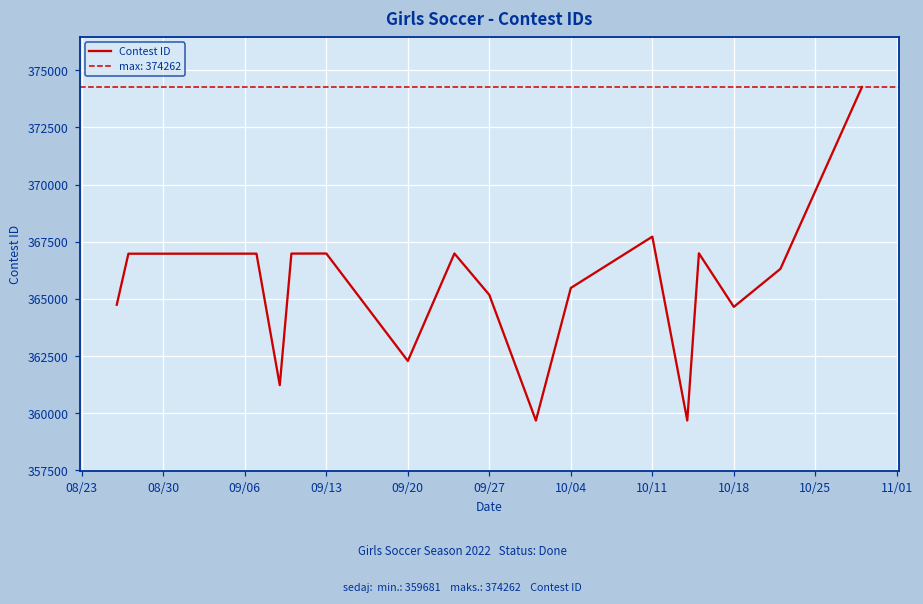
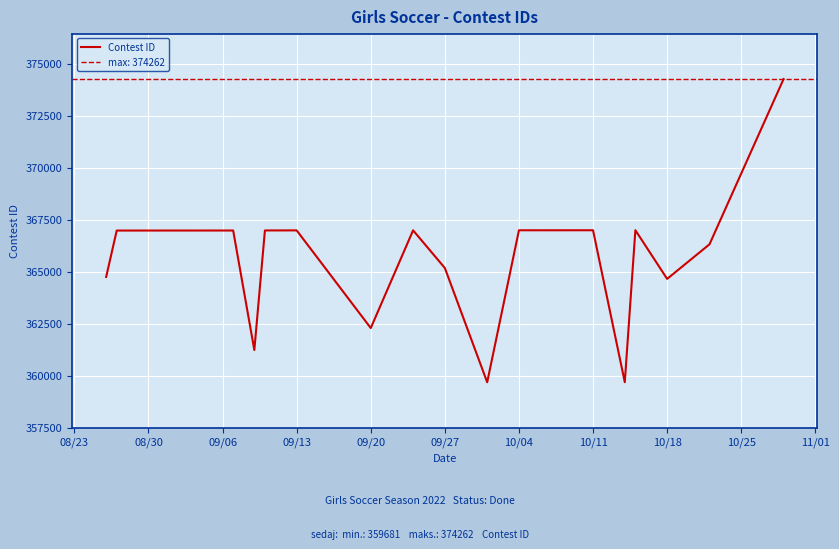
10/04: 365500 -> 367000
10/11: 367700 -> 367000
